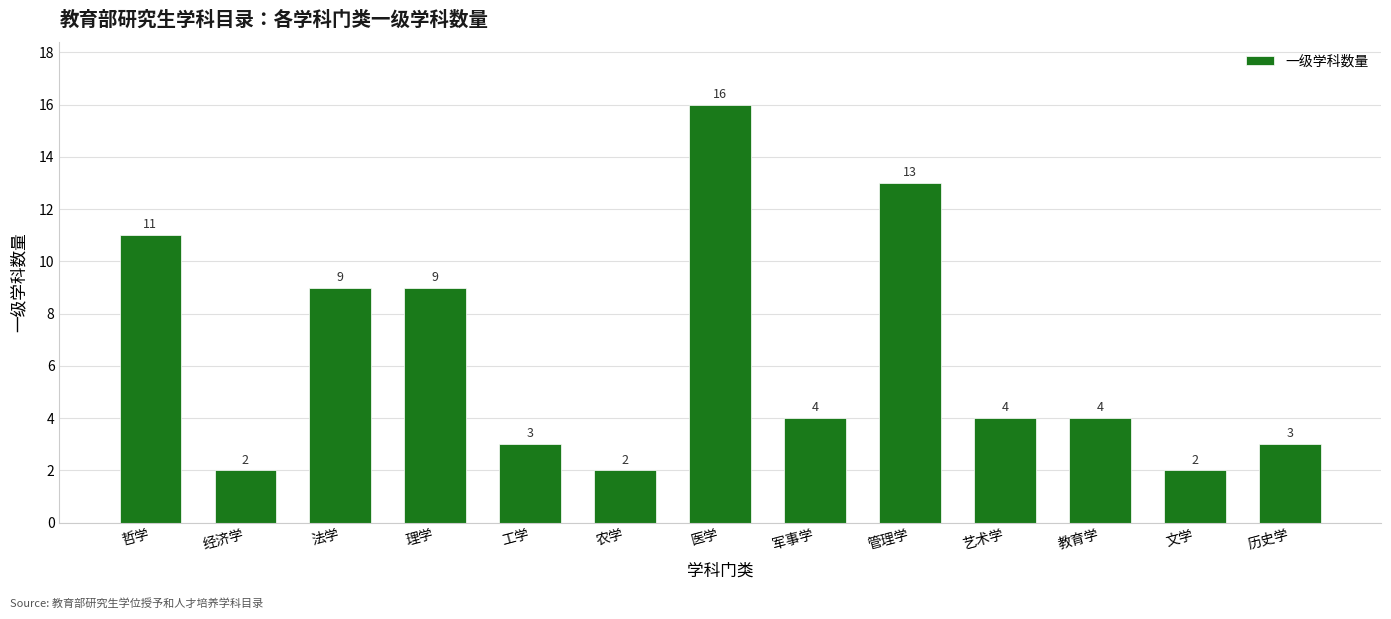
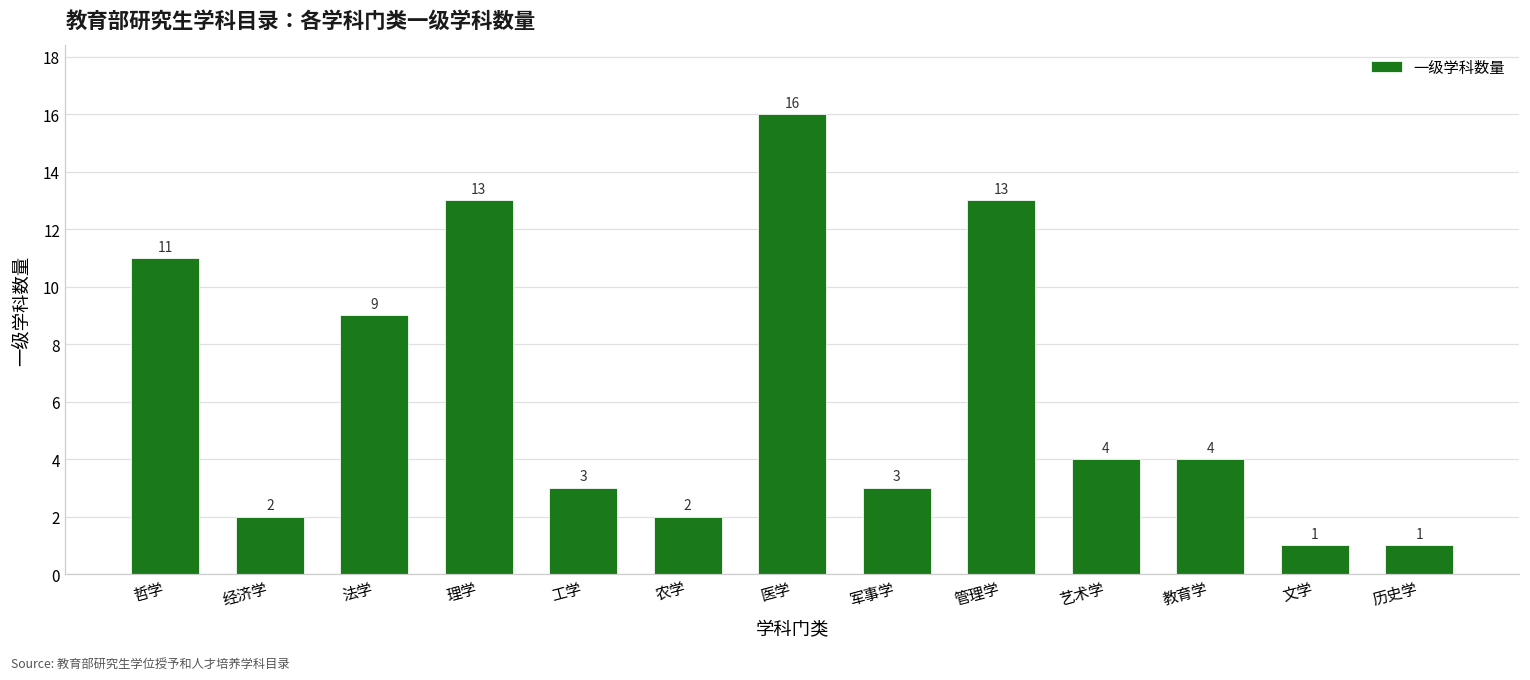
理学: 9 -> 13
军事学: 4 -> 3
文学: 2 -> 1
历史学: 3 -> 1
